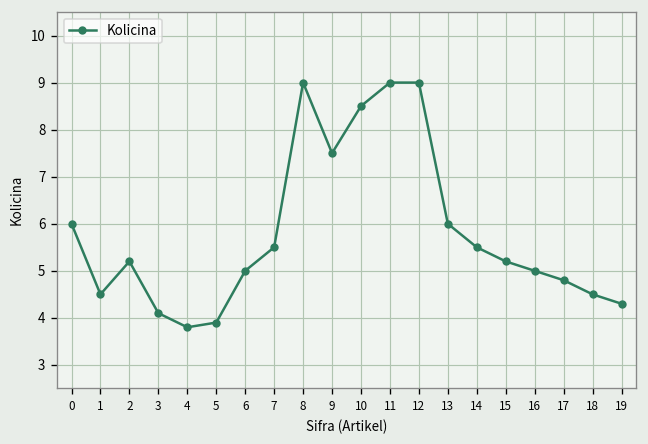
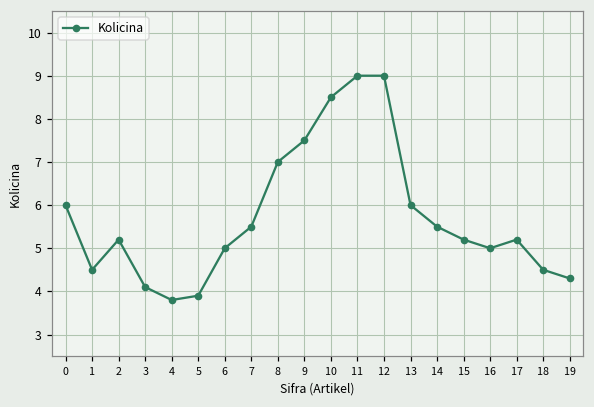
8: 9 -> 7
17: 4.8 -> 5.2
